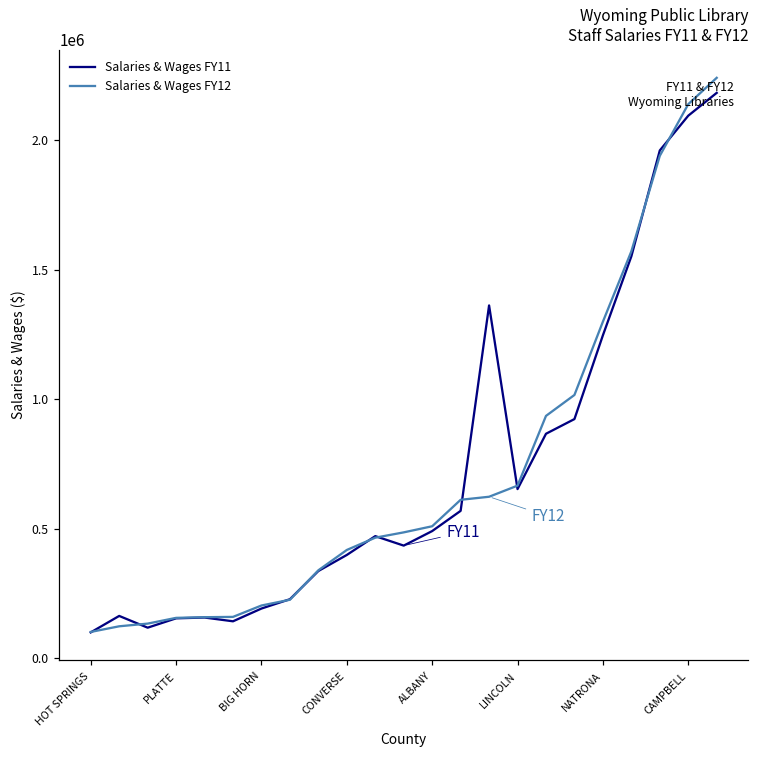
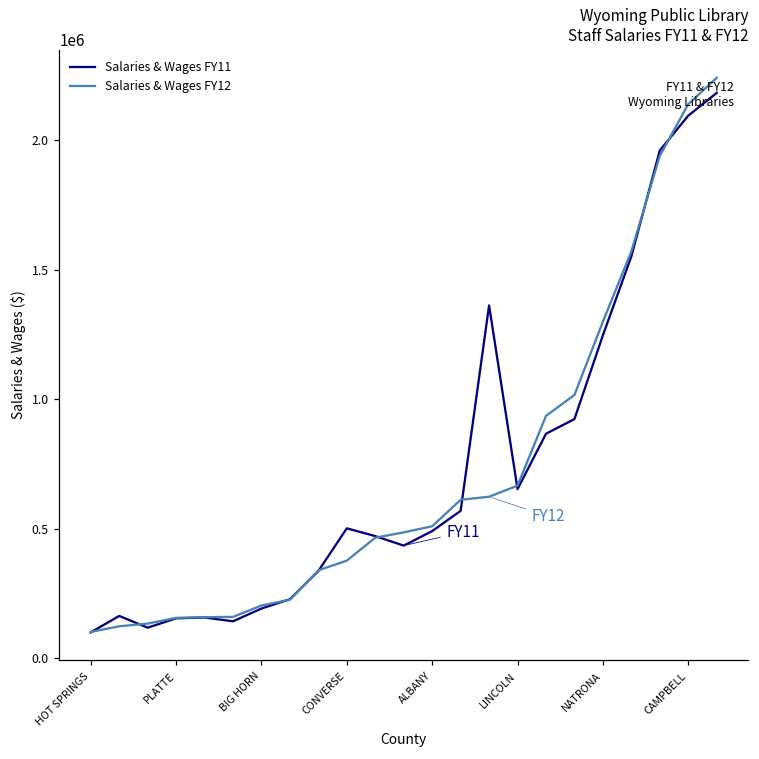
Salaries & Wages FY11, CONVERSE: 400000 -> 500000
Salaries & Wages FY12, CONVERSE: 420000 -> 380000
